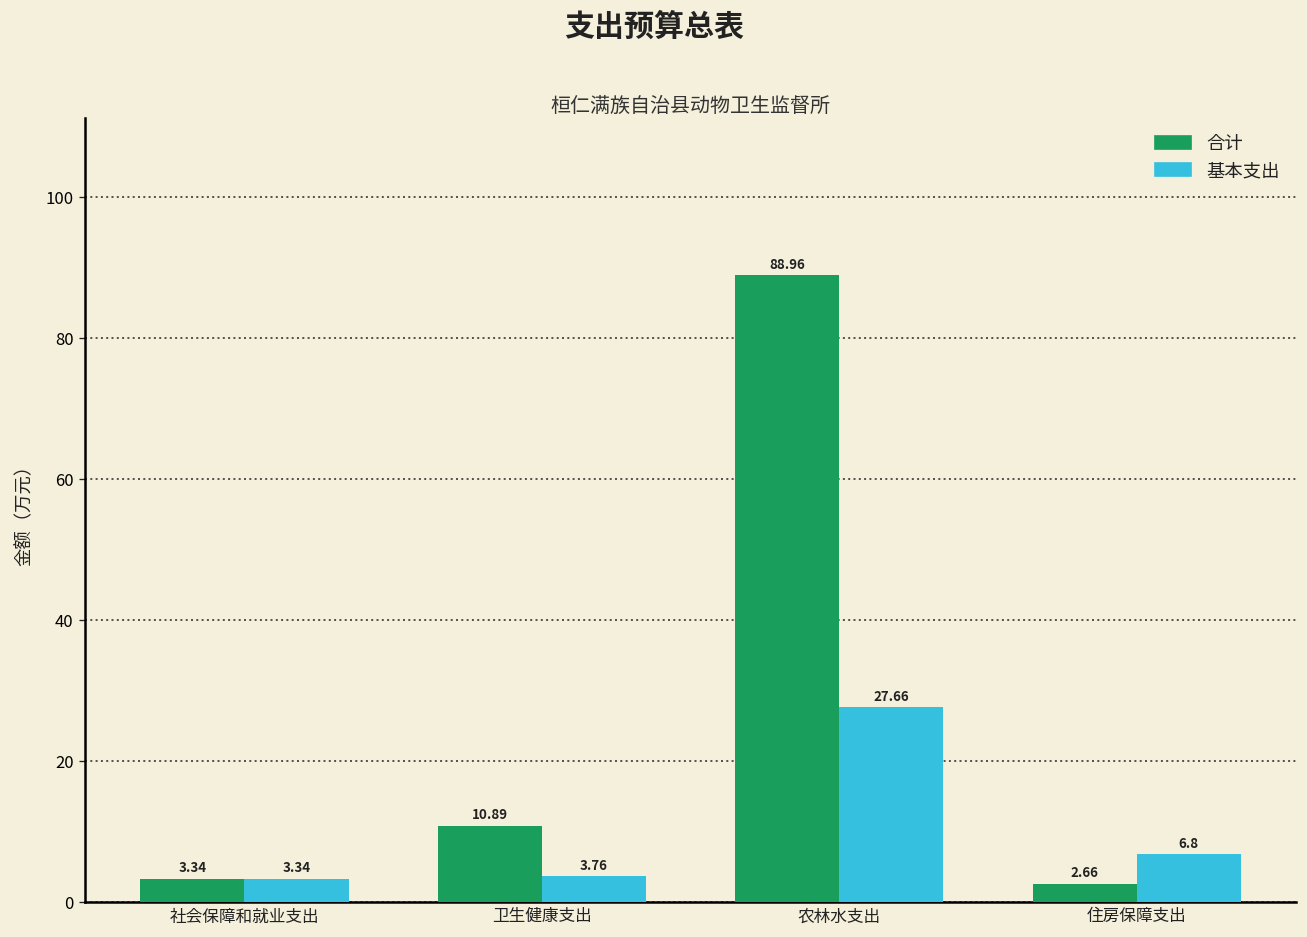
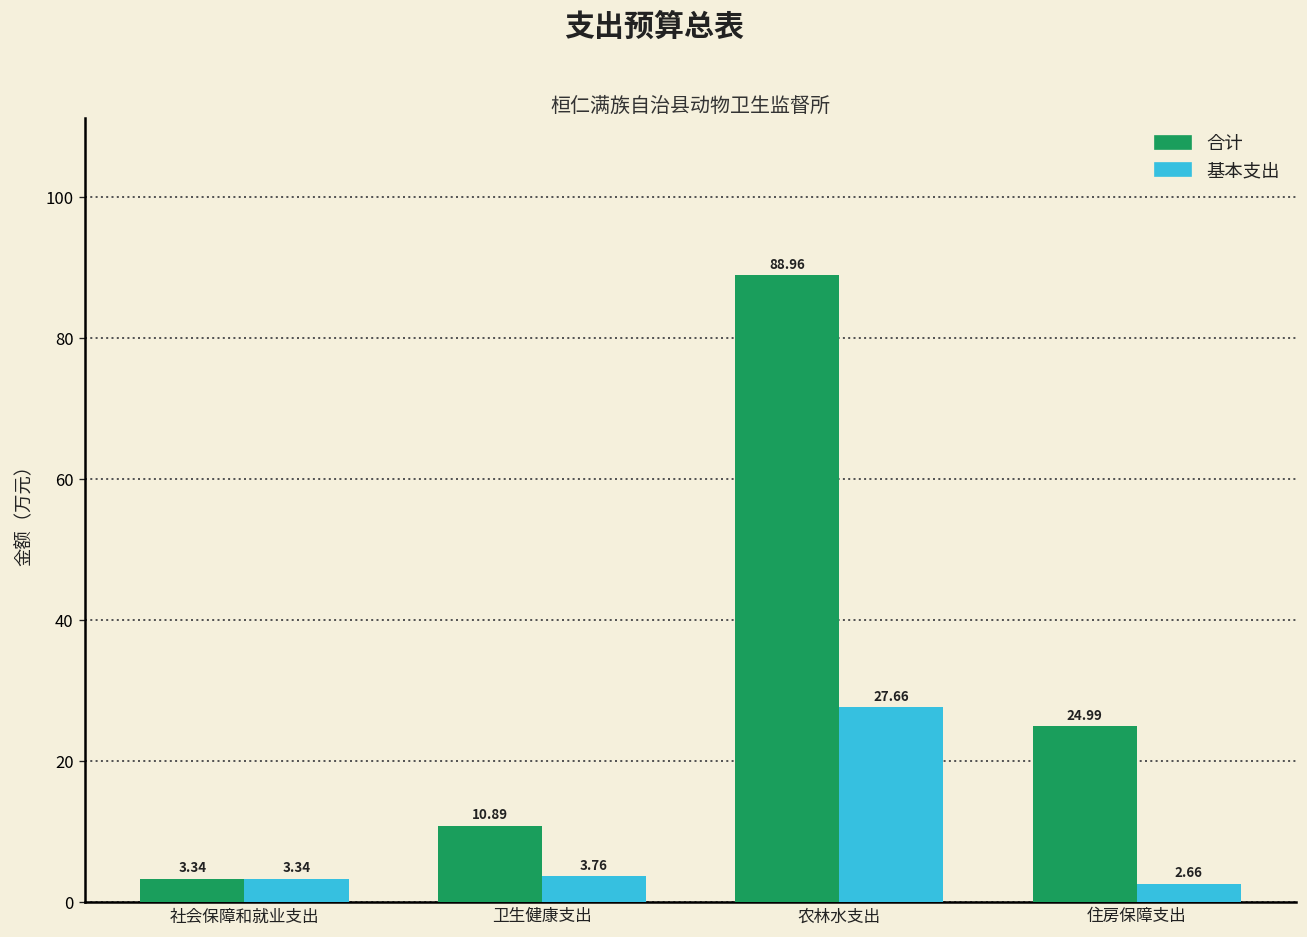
合计, 住房保障支出: 2.66 -> 24.99
基本支出, 住房保障支出: 6.8 -> 2.66
